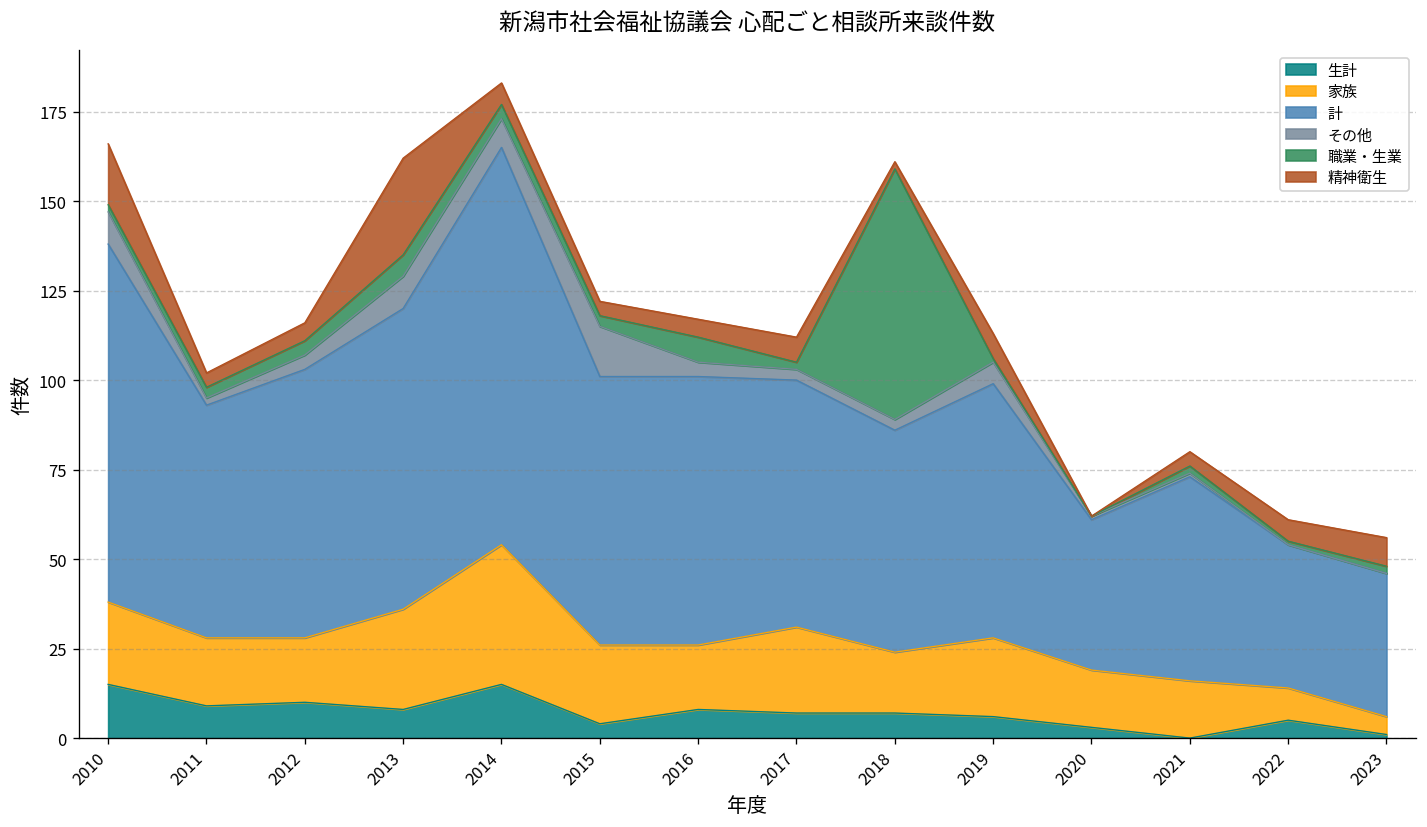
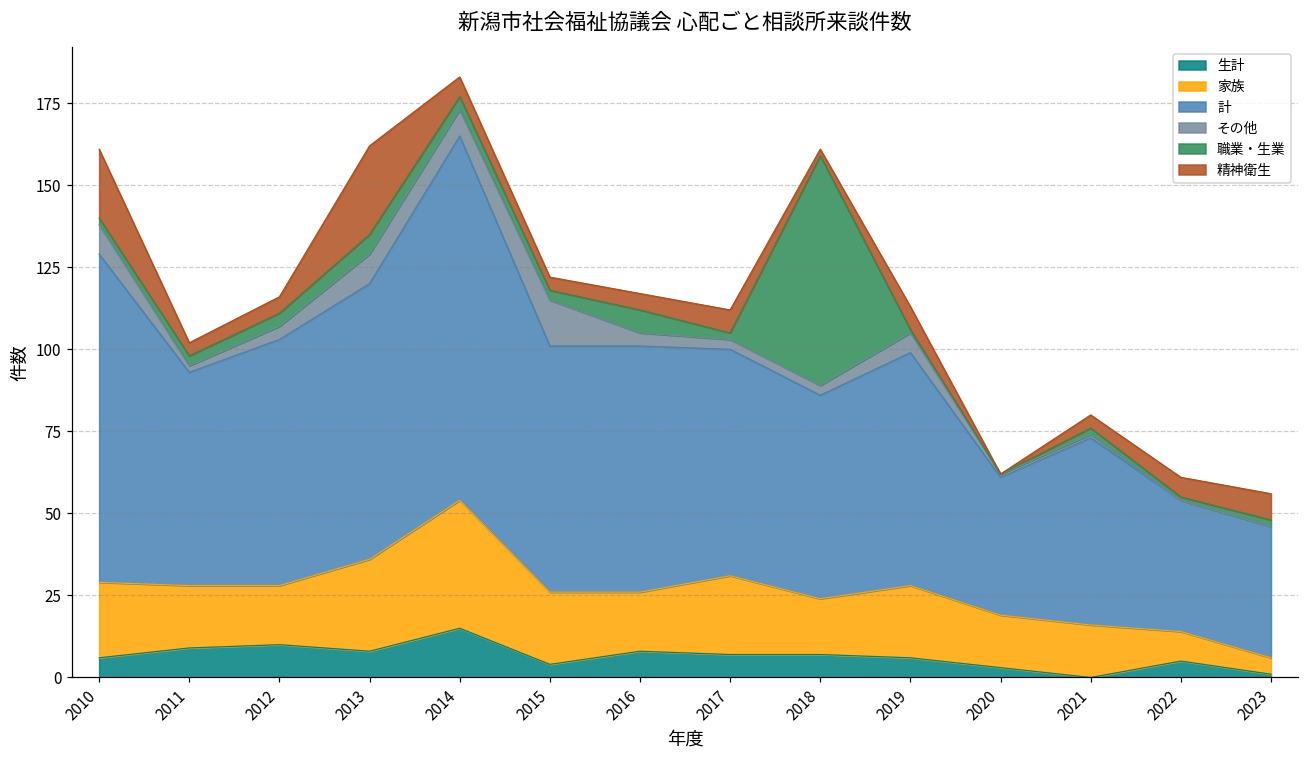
生計, 2010: 15 -> 6
精神衛生, 2010: 17 -> 21
